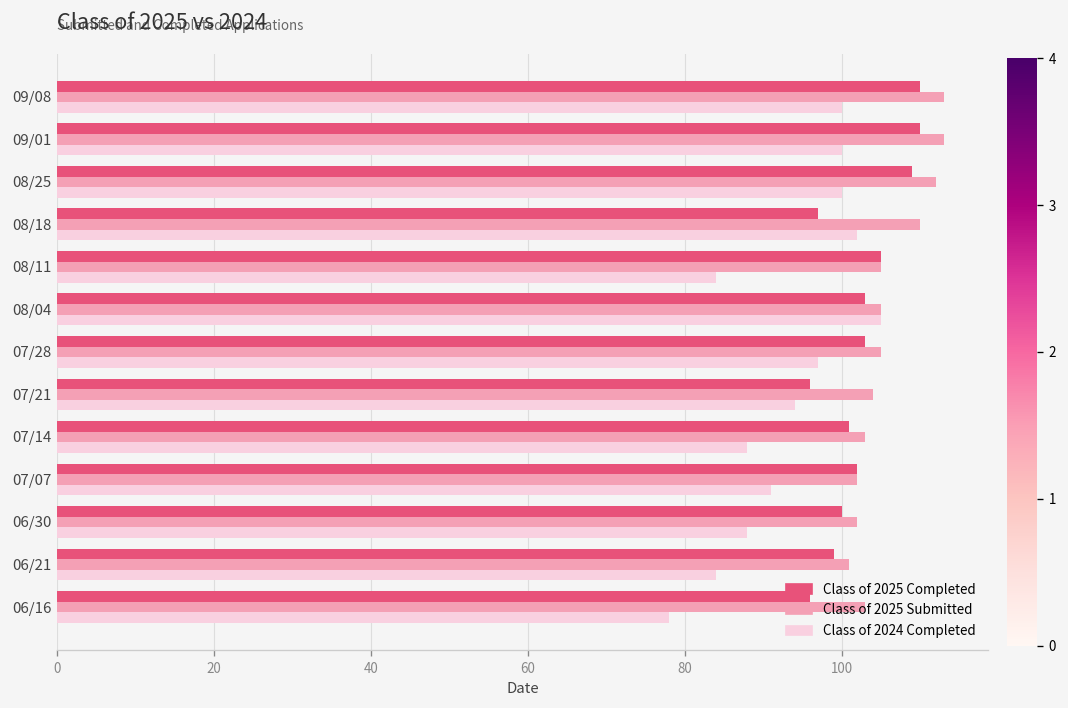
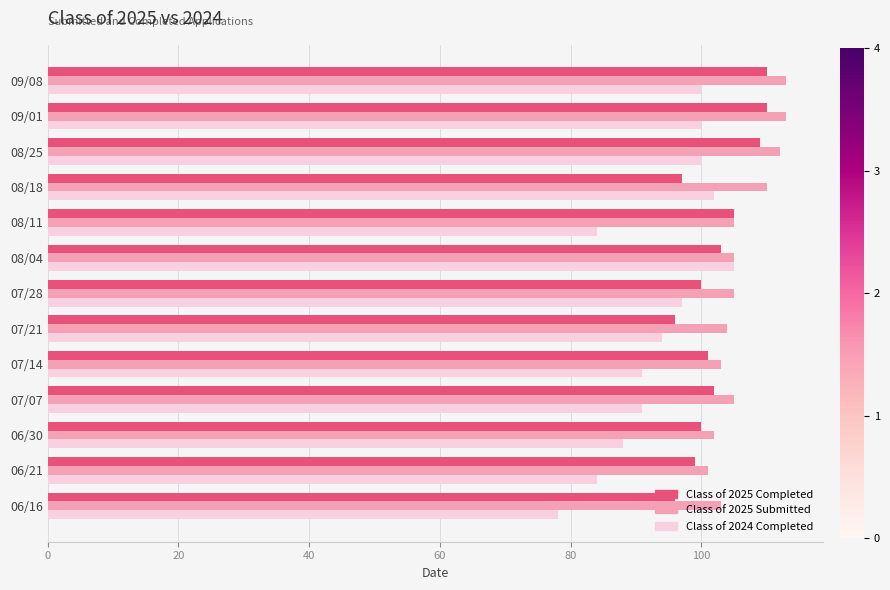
Class of 2025 Completed, 07/28: 103 -> 100
Class of 2024 Completed, 07/14: 88 -> 91
Class of 2025 Submitted, 07/07: 102 -> 105
